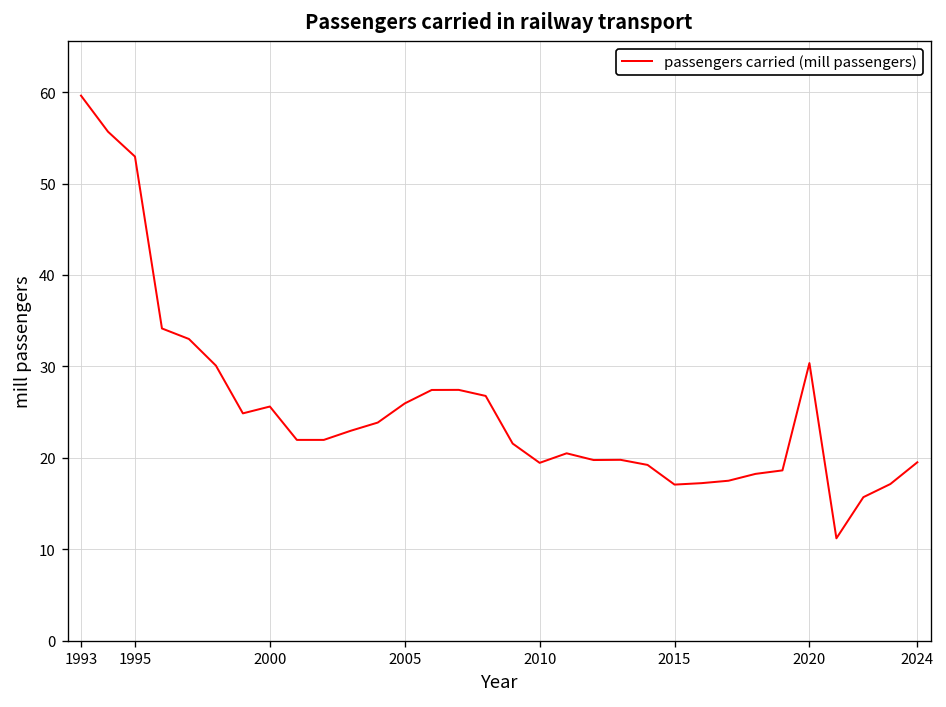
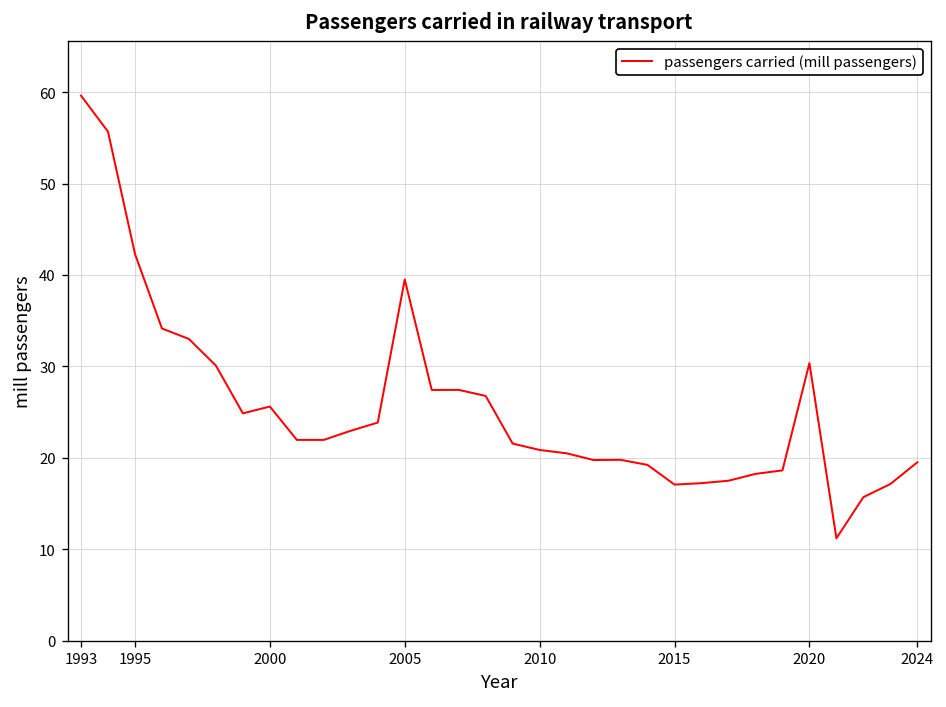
1995: 53 -> 42
2005: 26 -> 40
2010: 19 -> 21
